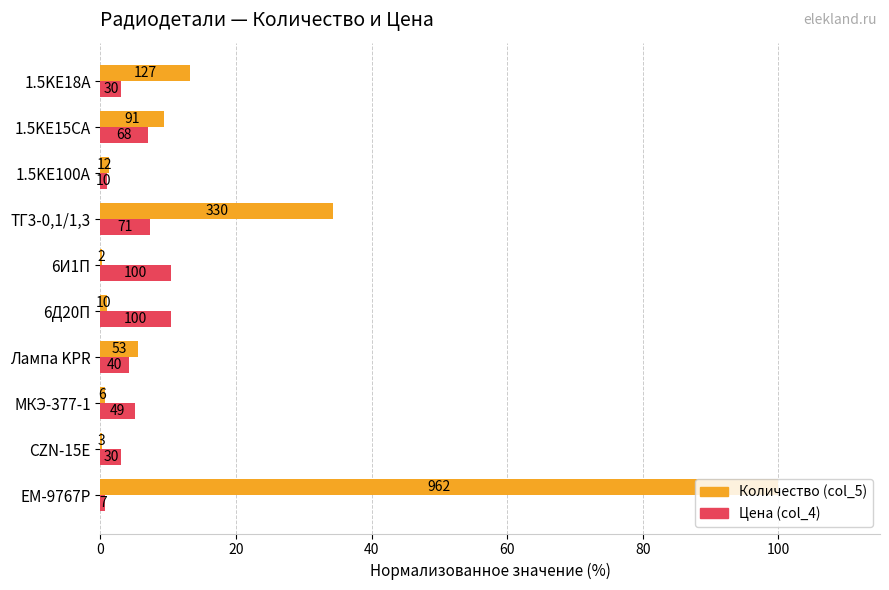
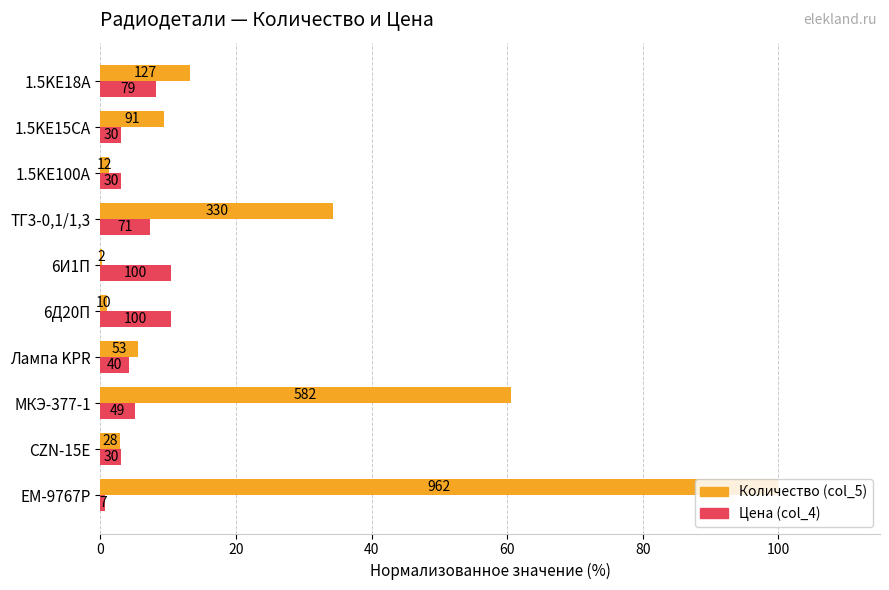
Цена (col_4), 1.5KE18A: 30 -> 79
Цена (col_4), 1.5KE15CA: 68 -> 30
Цена (col_4), 1.5KE100A: 10 -> 30
Количество (col_5), МКЭ-377-1: 6 -> 582
Количество (col_5), CZN-15E: 3 -> 28
